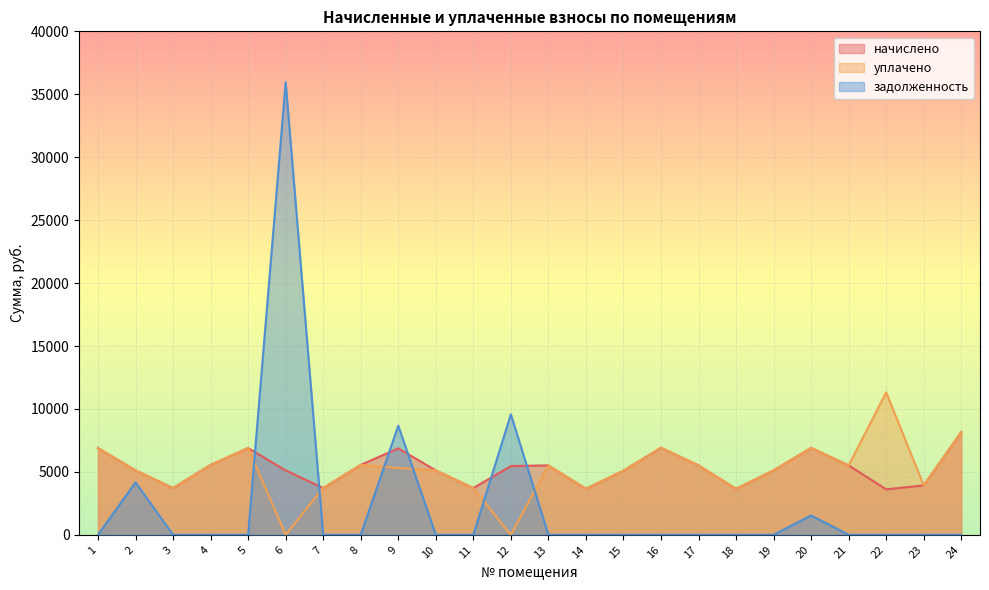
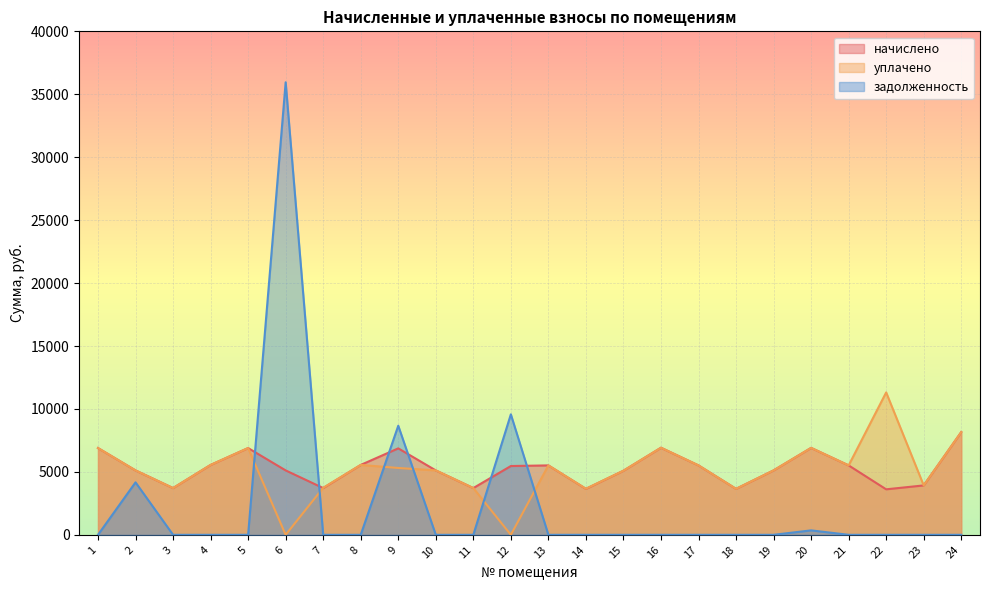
задолженность, 20: 1500 -> 400
